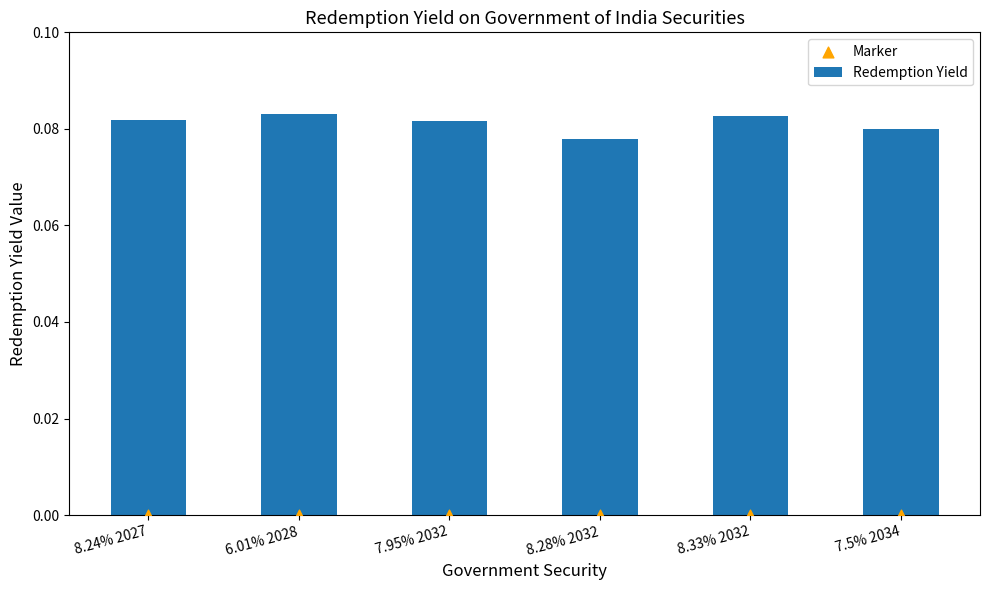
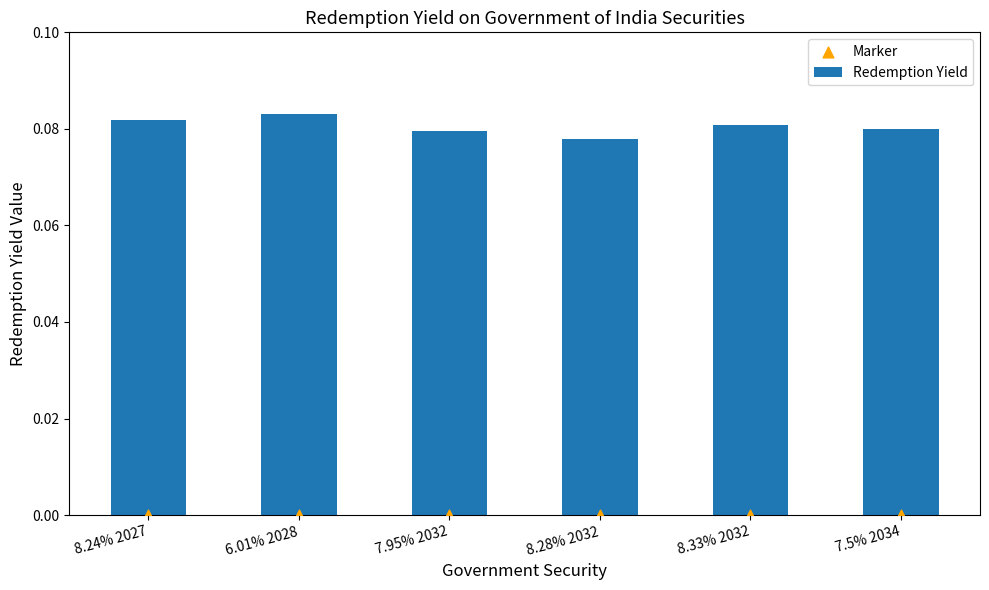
Redemption Yield, 7.95% 2032: 0.082 -> 0.080
Redemption Yield, 8.33% 2032: 0.083 -> 0.081
